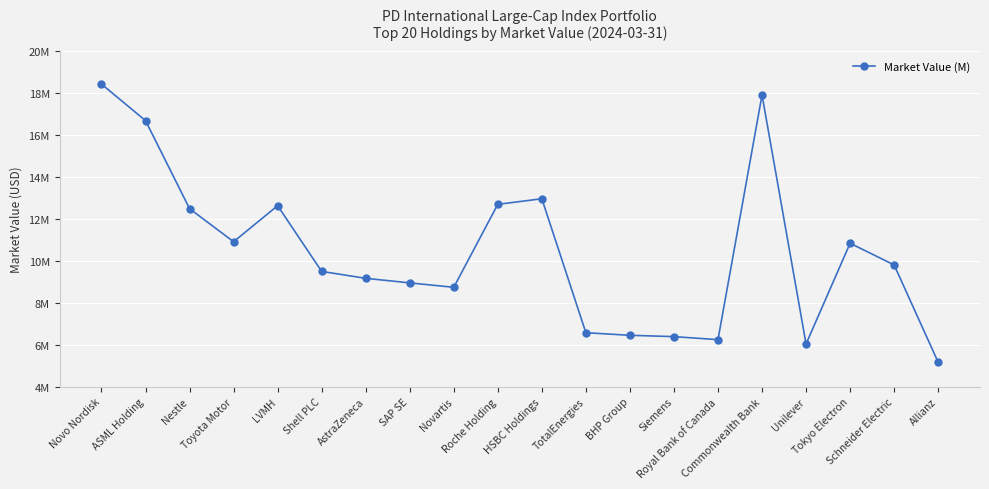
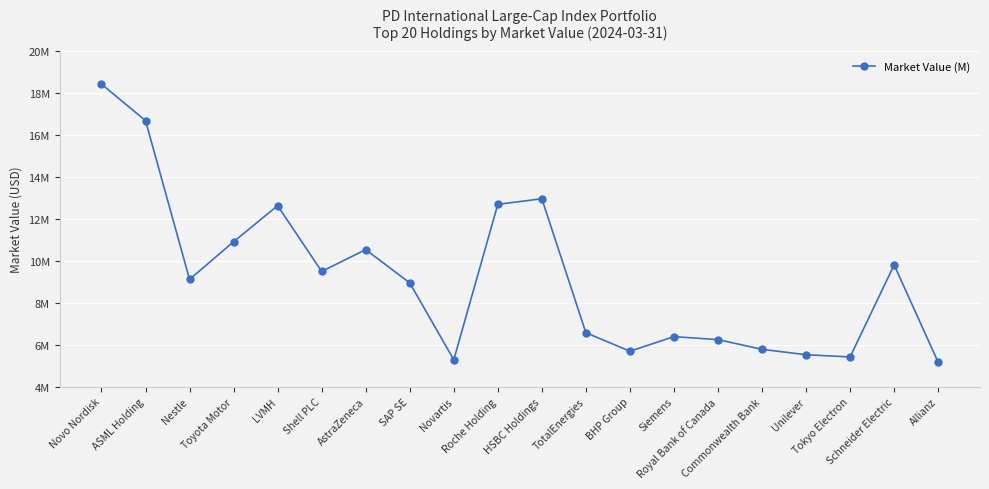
Nestle: 12500000 -> 9100000
AstraZeneca: 9200000 -> 10500000
Novartis: 8700000 -> 5300000
BHP Group: 6400000 -> 5700000
Commonwealth Bank: 17900000 -> 5800000
Unilever: 6000000 -> 5500000
Tokyo Electron: 10800000 -> 5400000
